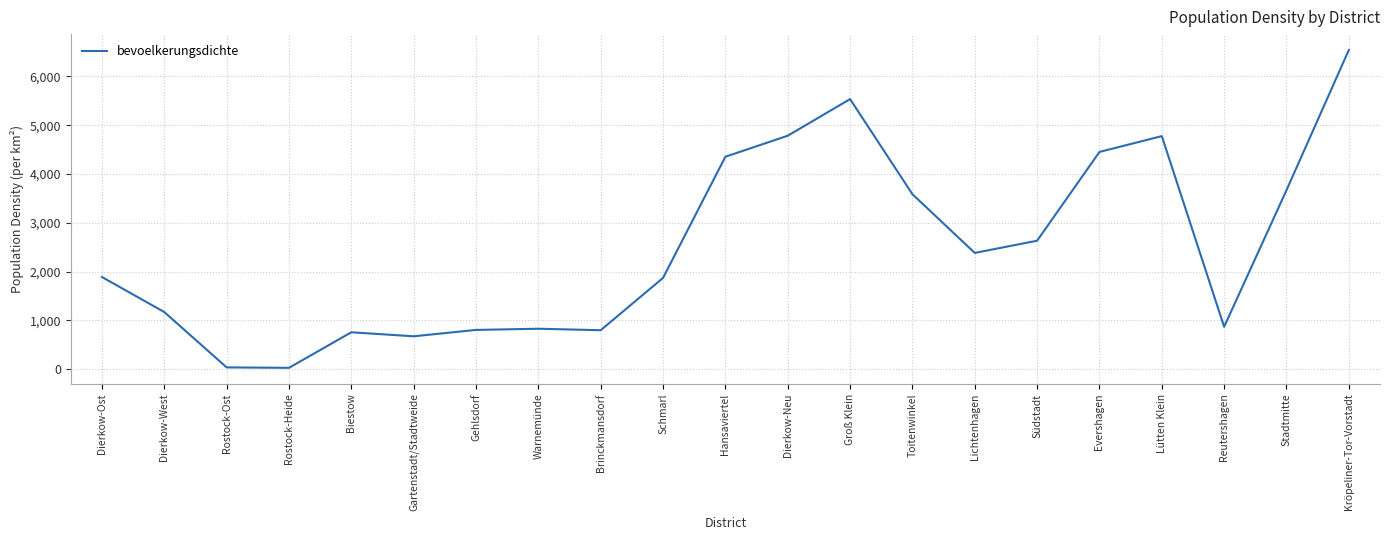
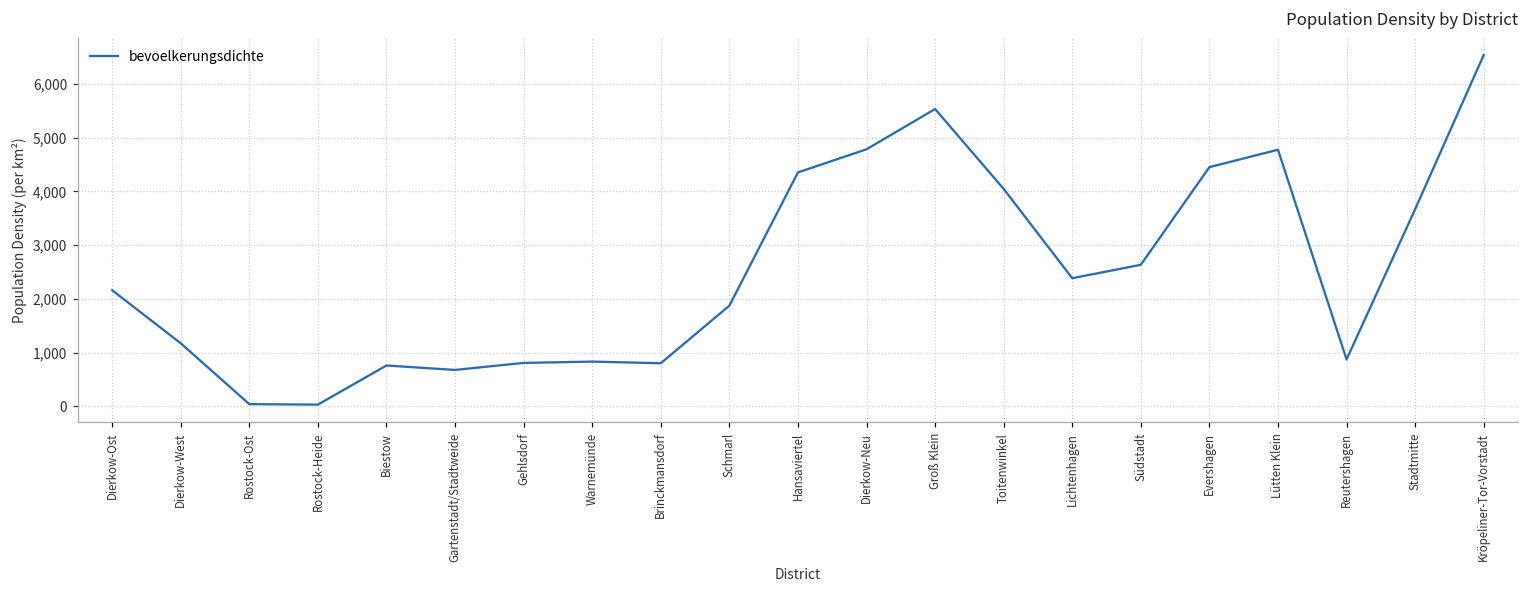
Dierkow-Ost: 1,900 -> 2,200
Toitenwinkel: 3,600 -> 4,000
